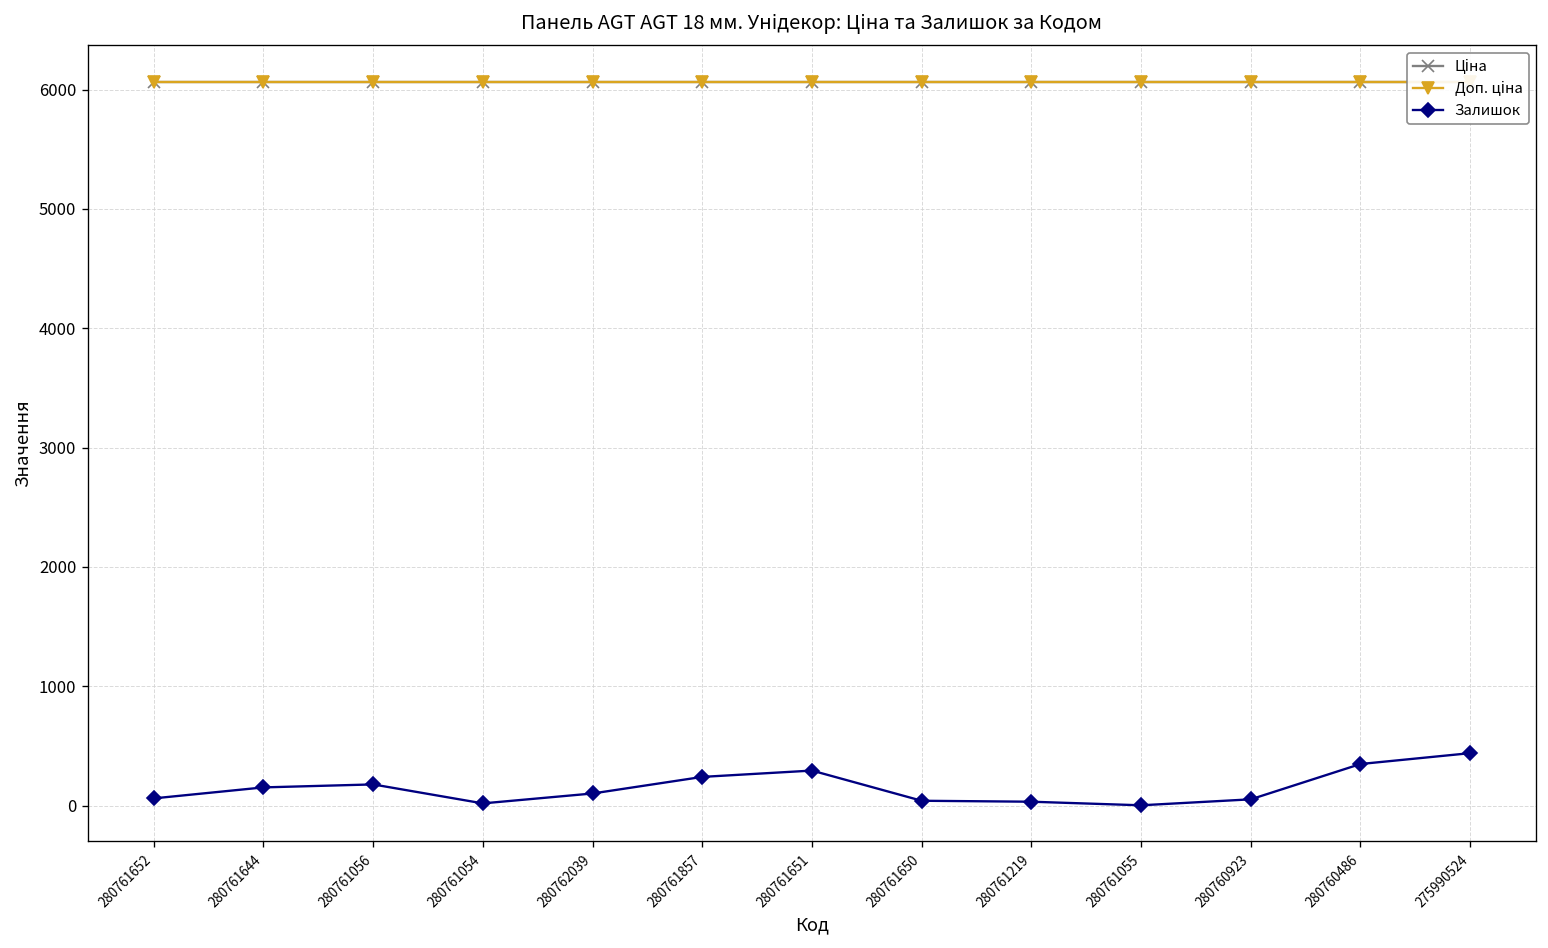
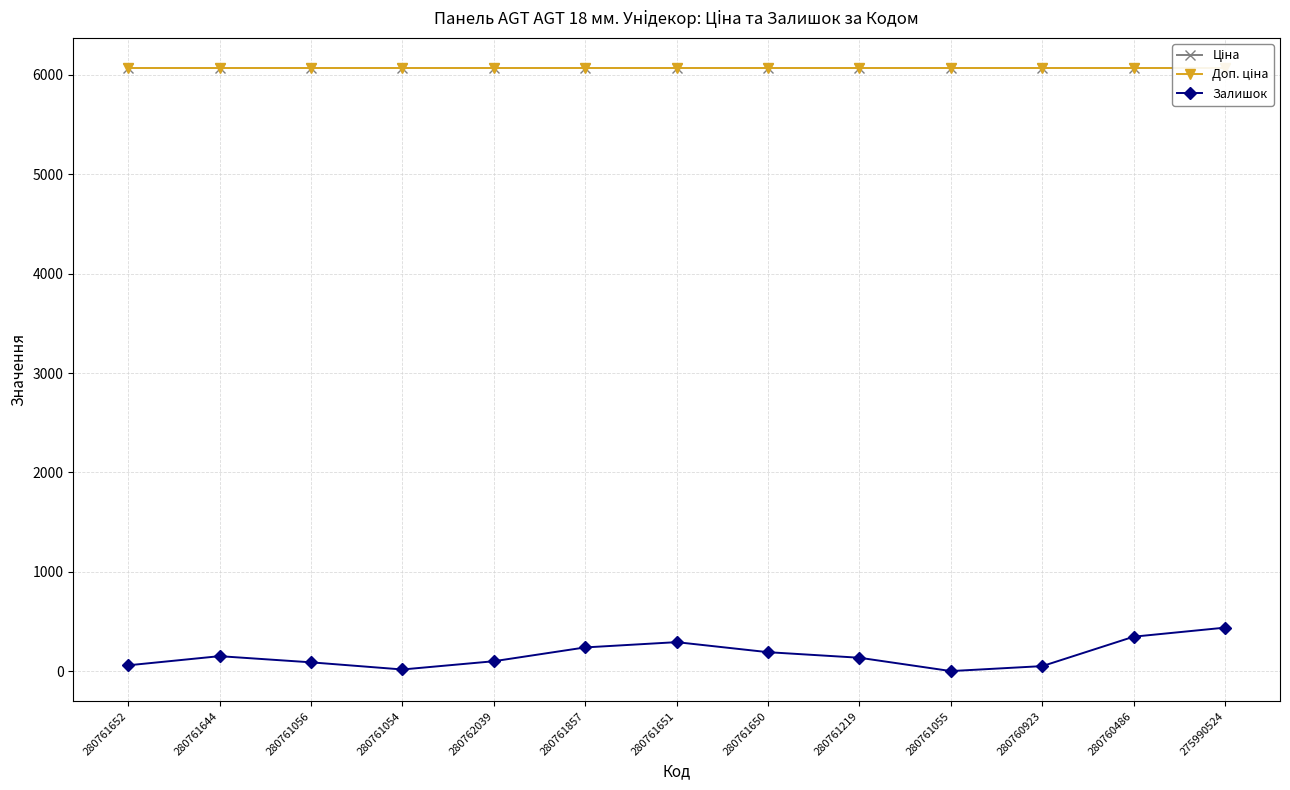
Залишок, 280761056: 200 -> 100
Залишок, 280761650: 0 -> 200
Залишок, 280761219: 0 -> 100
